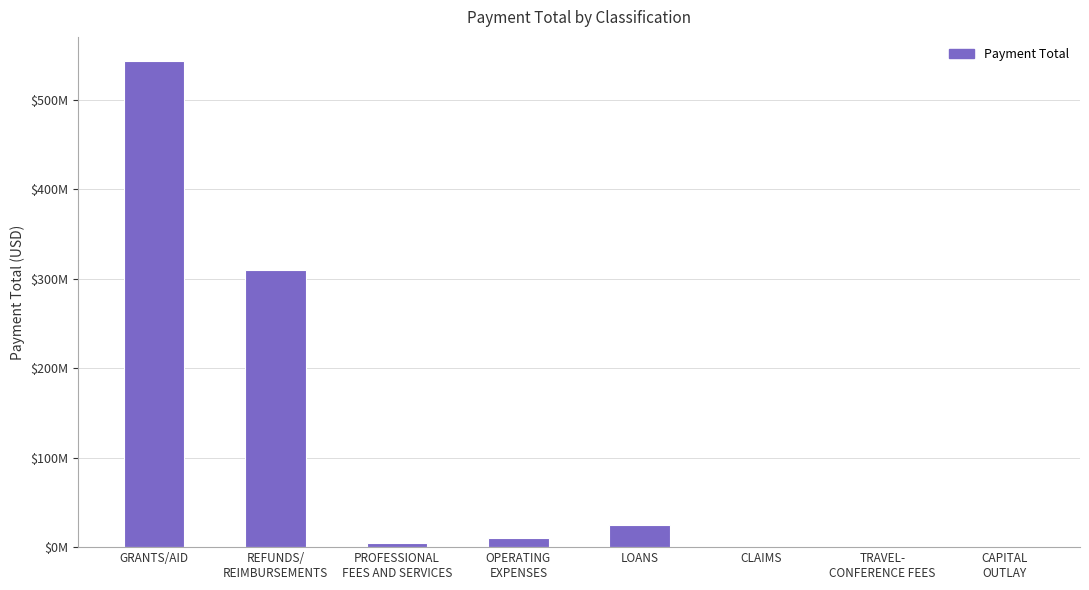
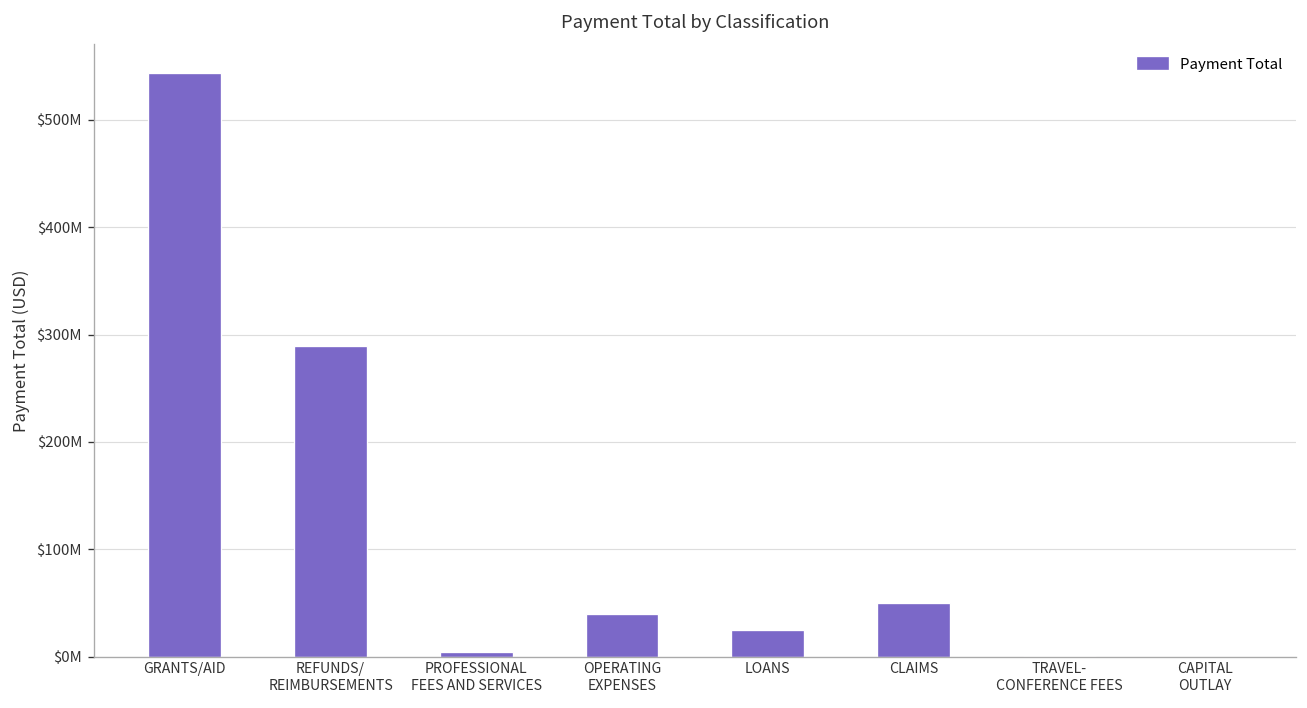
REFUNDS/ REIMBURSEMENTS: $310000000 -> $290000000
OPERATING EXPENSES: $10000000 -> $40000000
CLAIMS: $0 -> $50000000
